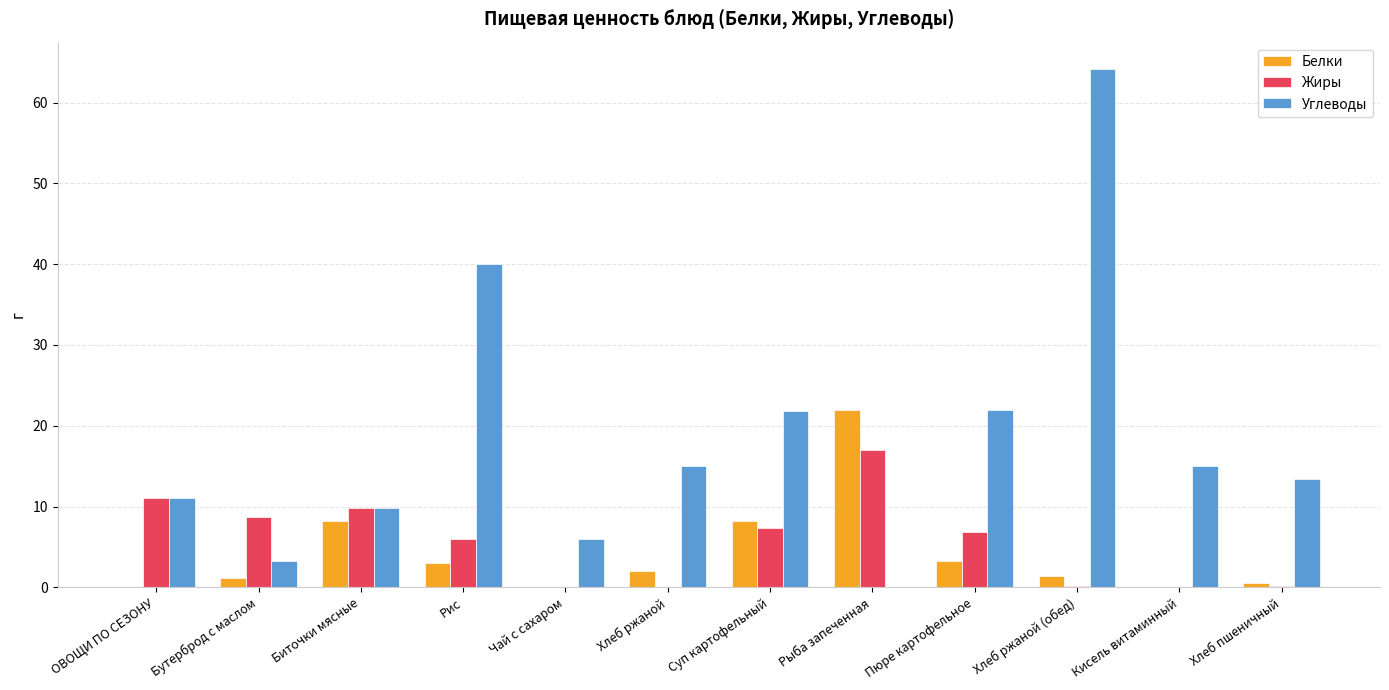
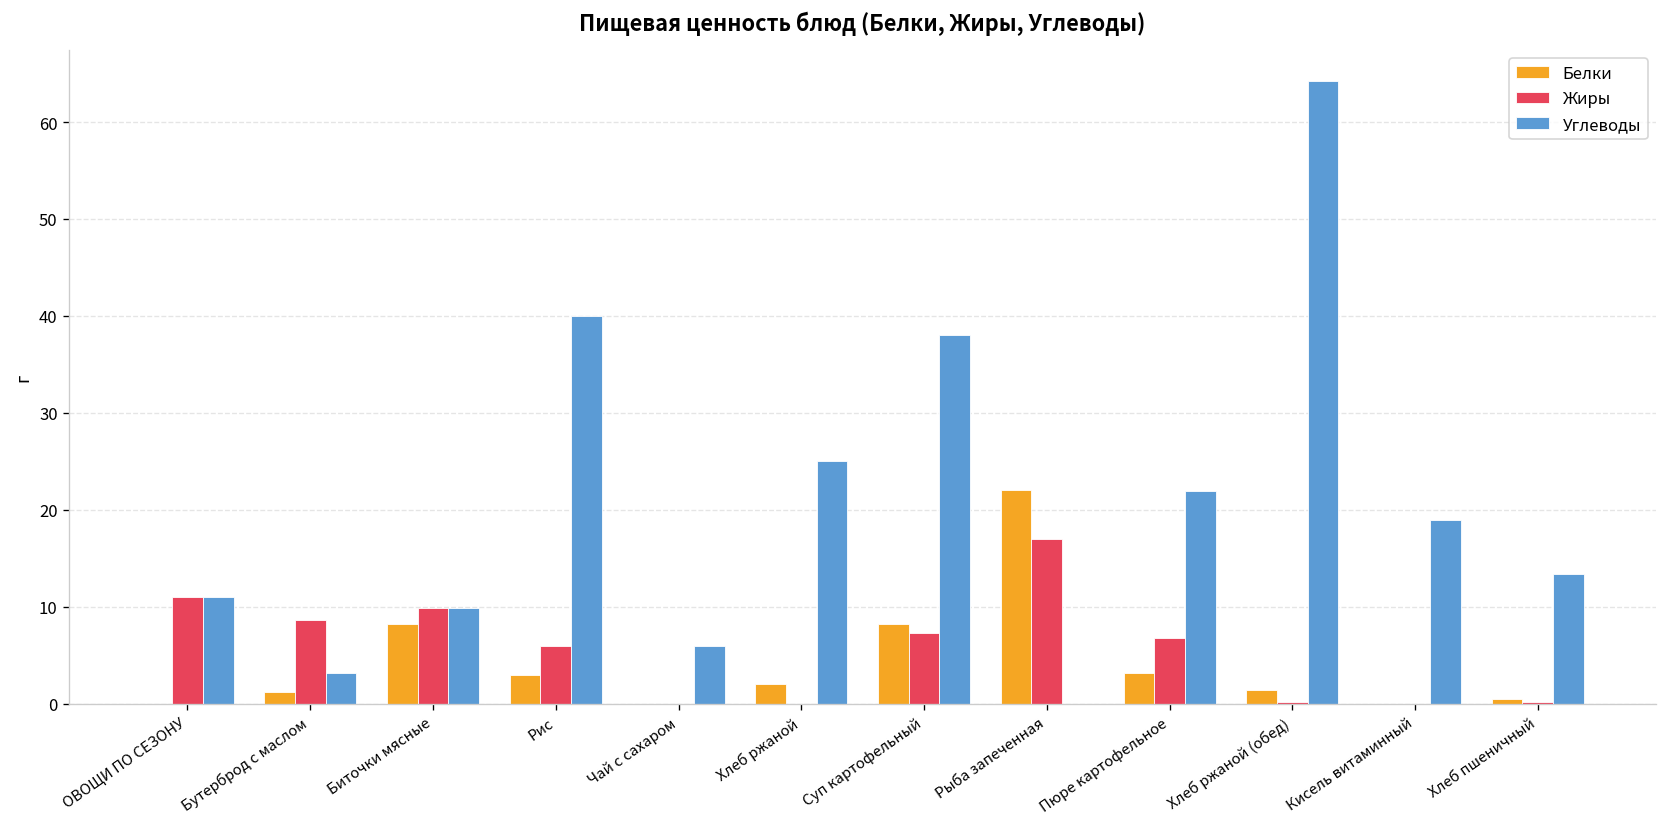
Углеводы, Хлеб ржаной: 15 -> 25
Углеводы, Суп картофельный: 22 -> 38
Углеводы, Кисель витаминный: 15 -> 19
